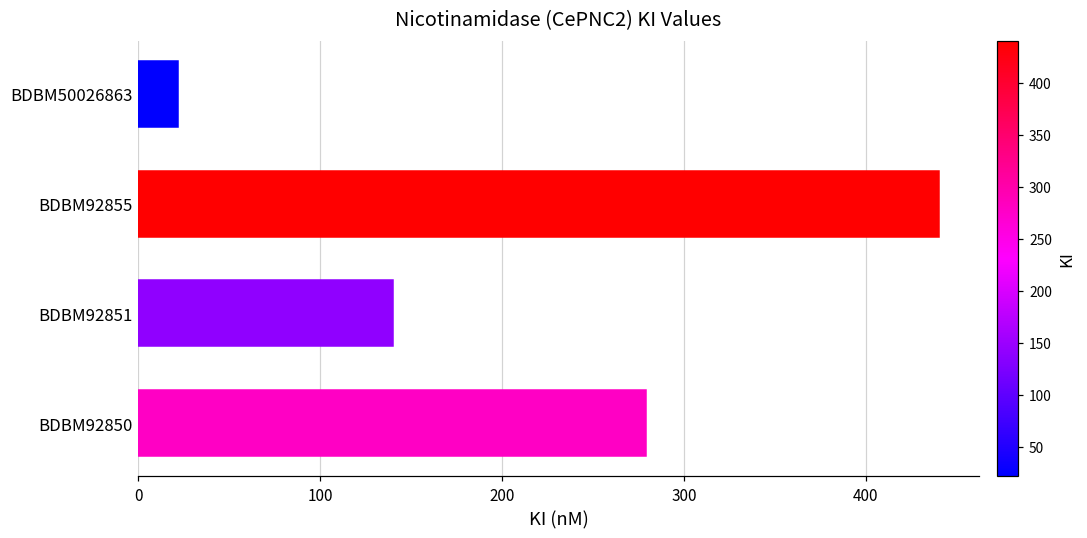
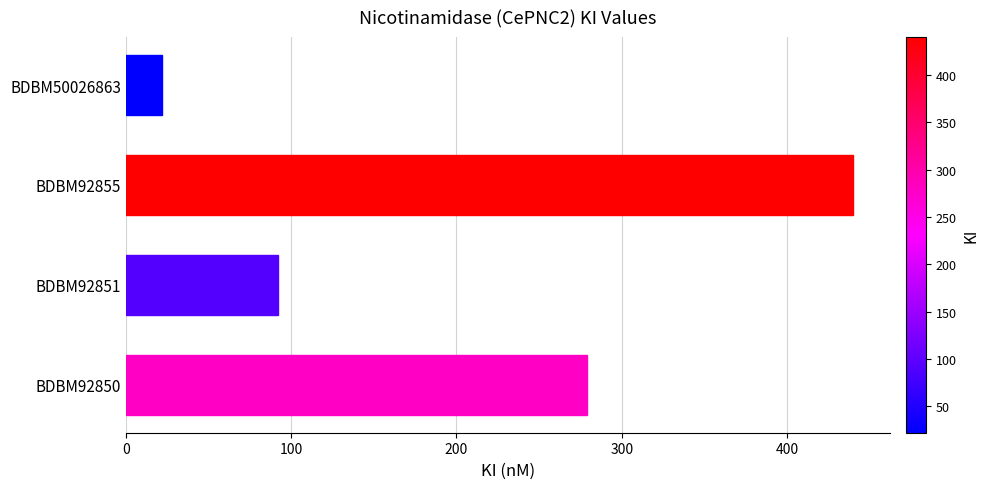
BDBM92851: 140 -> 92
